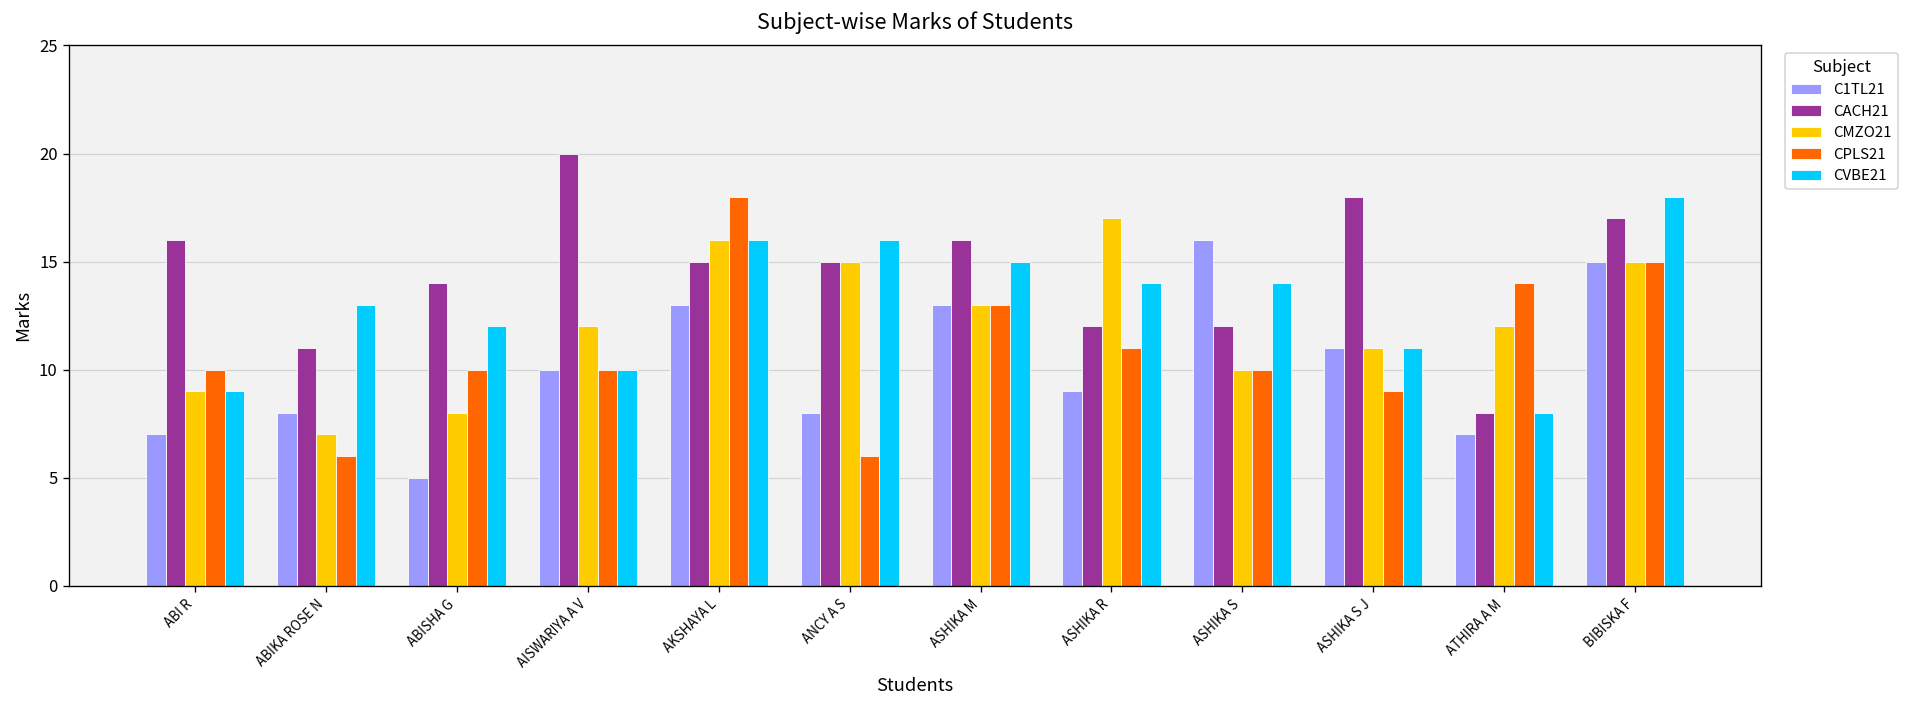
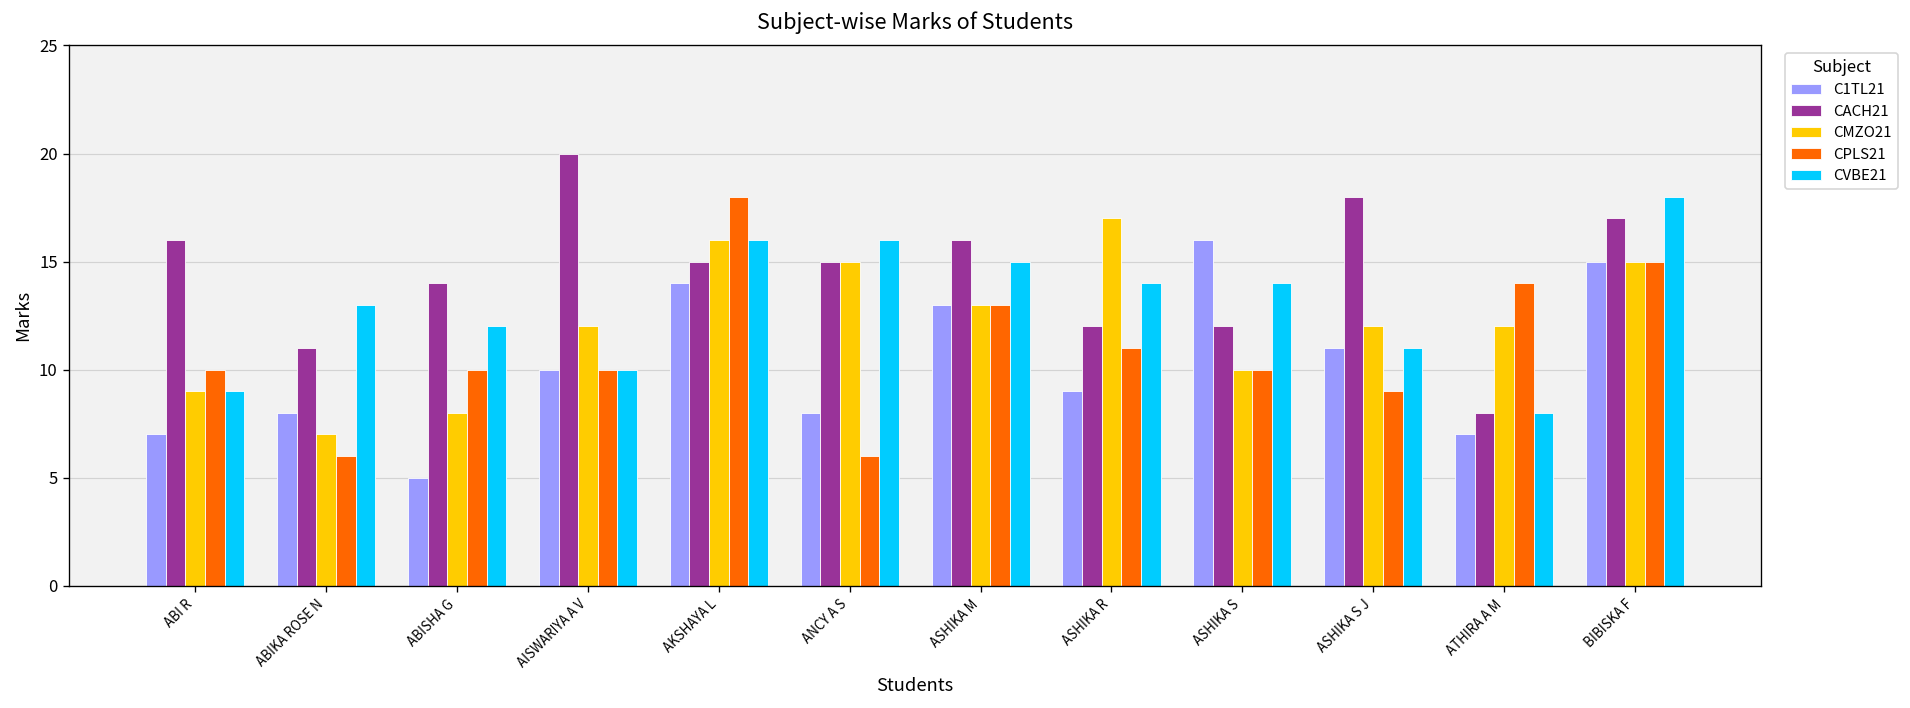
C1TL21, AKSHAYA L: 13 -> 14
CMZO21, ASHIKA S J: 11 -> 12
